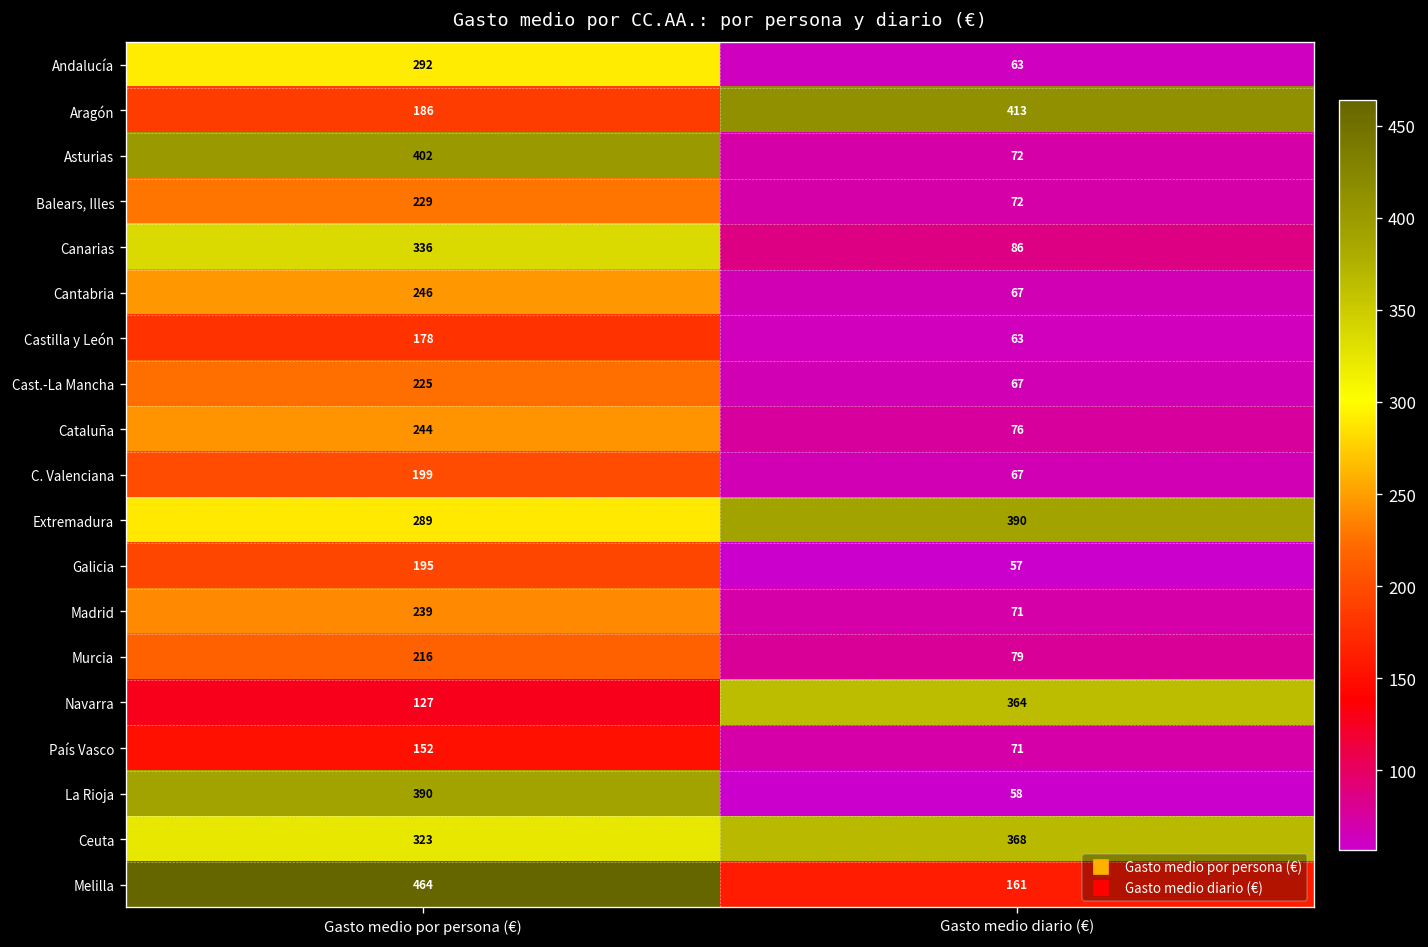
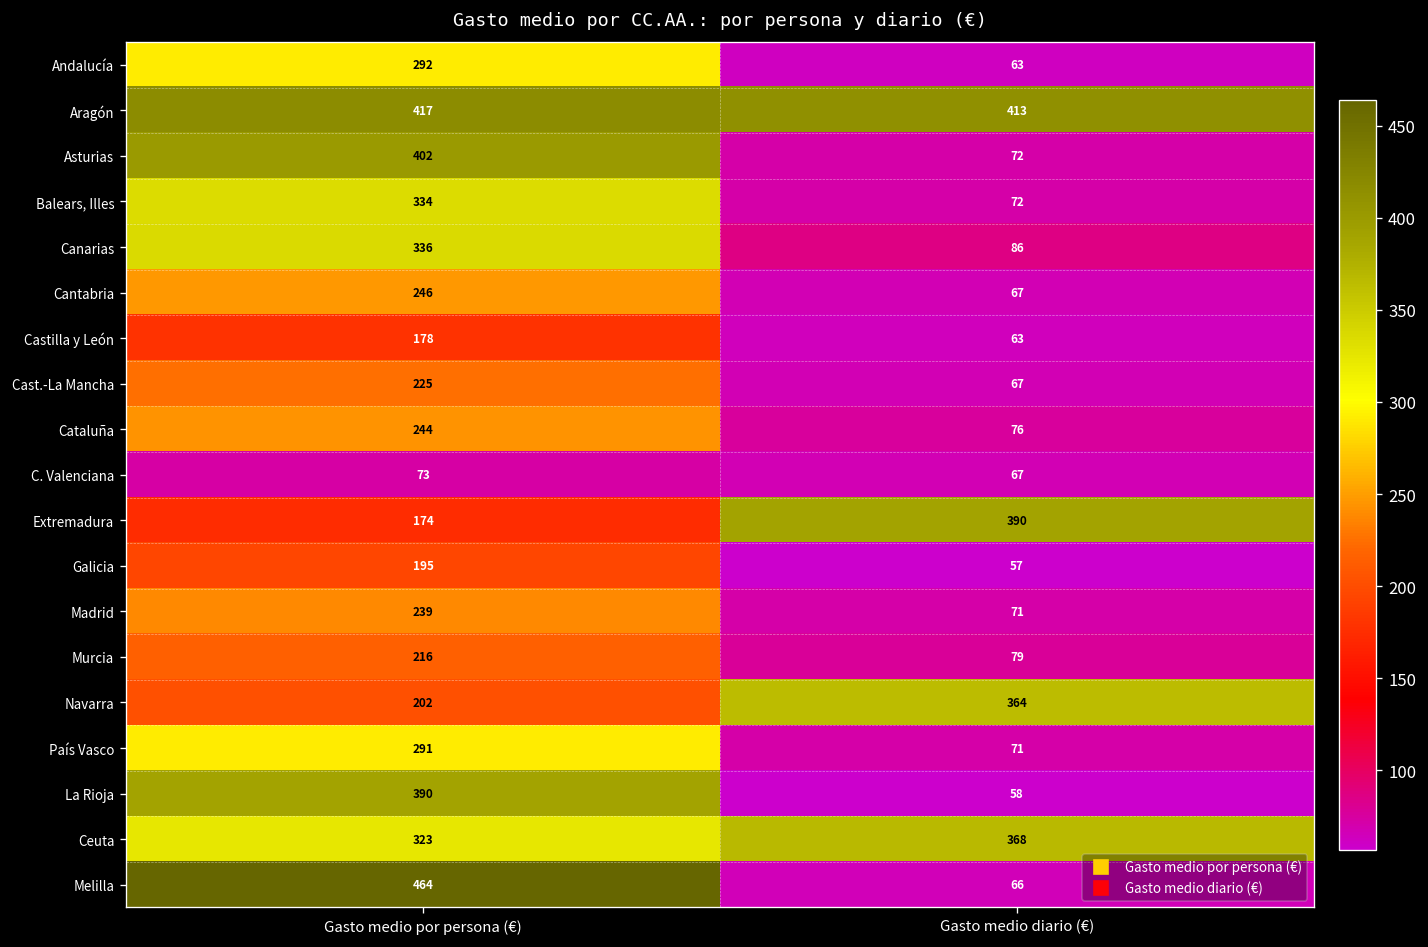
Aragón, Gasto medio por persona (€): 186 -> 417
Balears, Illes, Gasto medio por persona (€): 229 -> 334
C. Valenciana, Gasto medio por persona (€): 199 -> 73
Extremadura, Gasto medio por persona (€): 289 -> 174
Navarra, Gasto medio por persona (€): 127 -> 202
País Vasco, Gasto medio por persona (€): 152 -> 291
Melilla, Gasto medio diario (€): 161 -> 66
